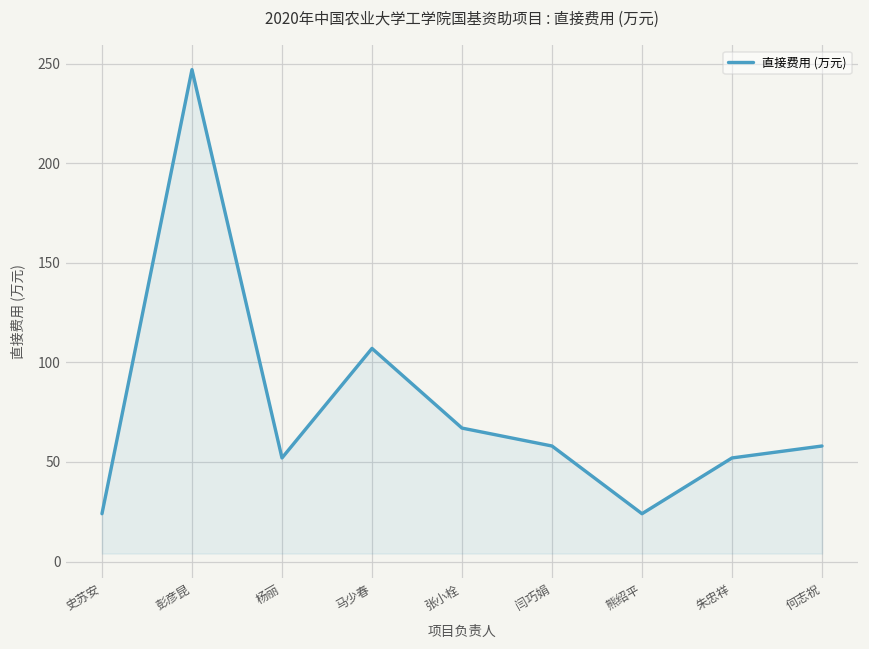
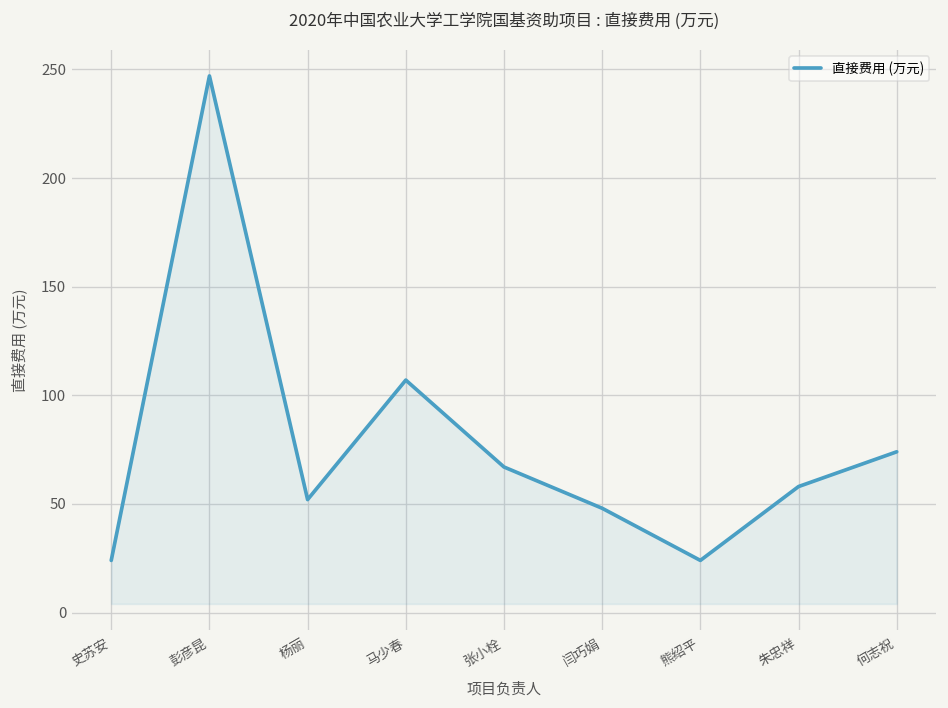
闫巧娟: 58 -> 48
朱忠祥: 52 -> 58
何志祝: 58 -> 74
